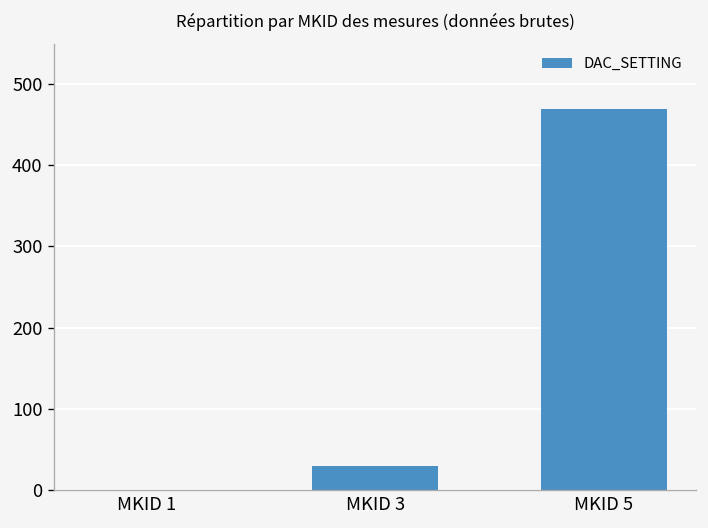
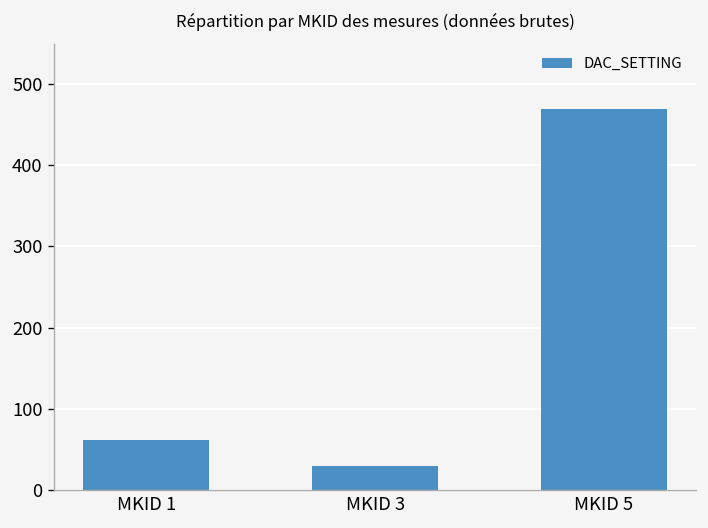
MKID 1: 0 -> 60
